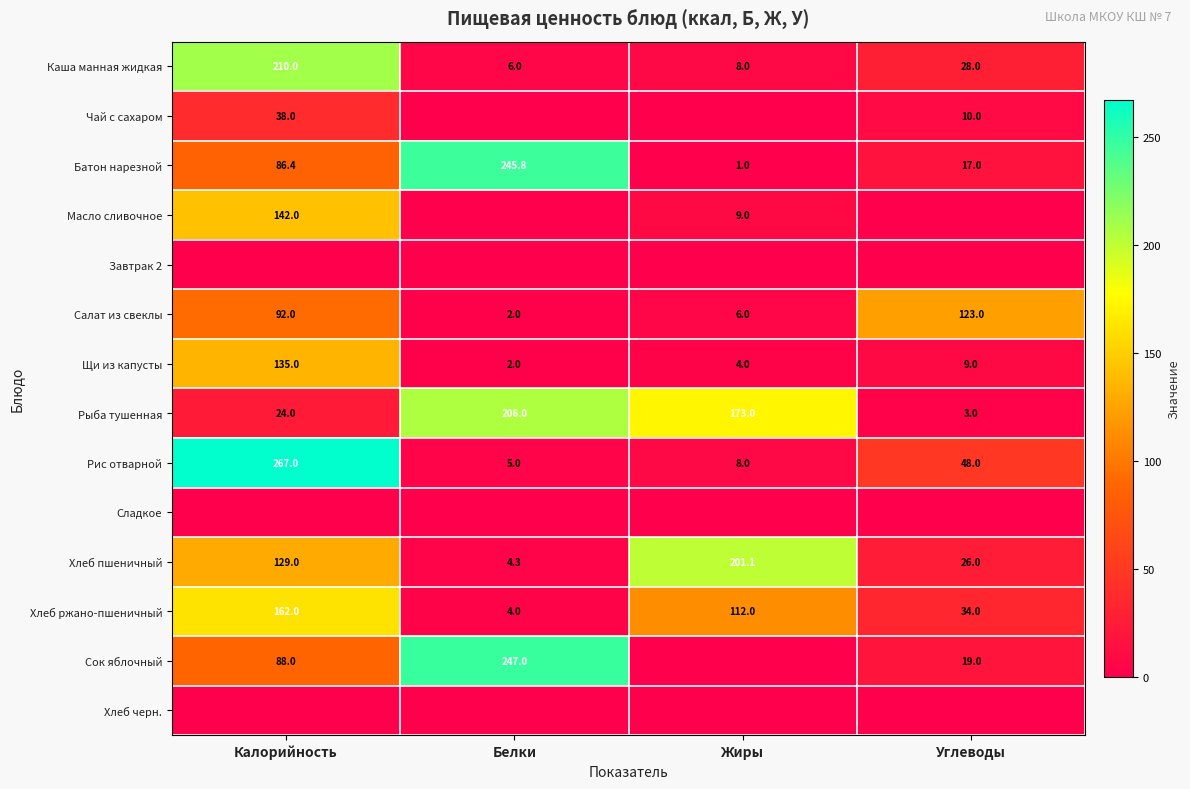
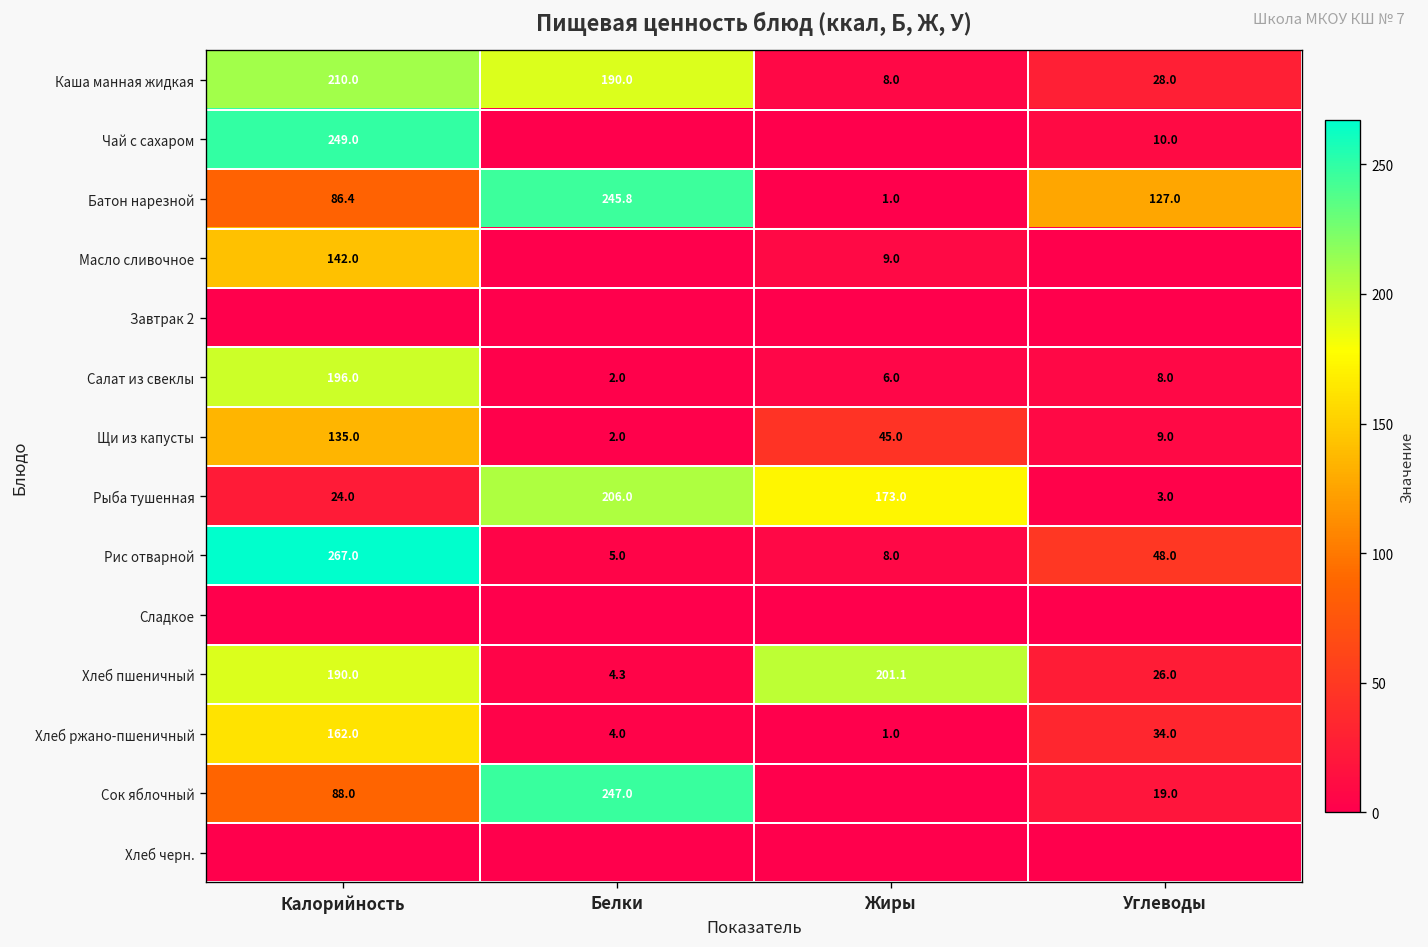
Каша манная жидкая, Белки: 6.0 -> 190.0
Чай с сахаром, Калорийность: 38.0 -> 249.0
Батон нарезной, Углеводы: 17.0 -> 127.0
Салат из свеклы, Калорийность: 92.0 -> 196.0
Салат из свеклы, Углеводы: 123.0 -> 8.0
Щи из капусты, Жиры: 4.0 -> 45.0
Хлеб пшеничный, Калорийность: 129.0 -> 190.0
Хлеб ржано-пшеничный, Жиры: 112.0 -> 1.0
